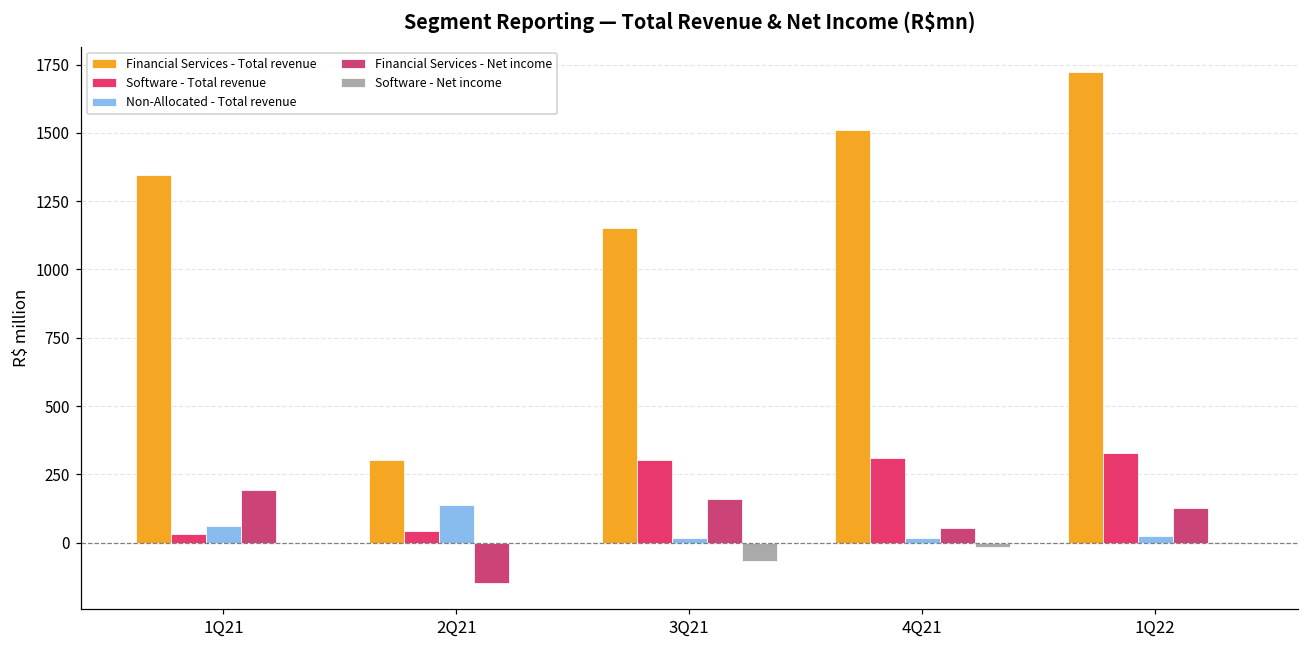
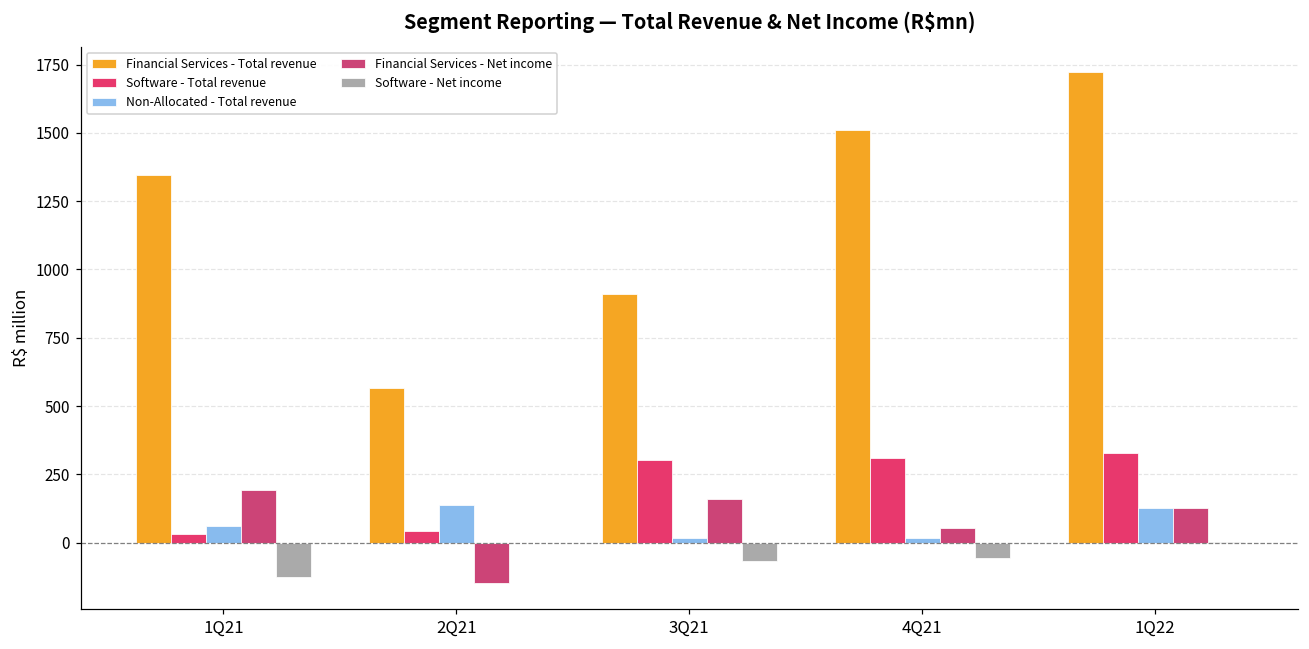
Software - Net income, 1Q21: 0 -> -120
Financial Services - Total revenue, 2Q21: 300 -> 560
Financial Services - Total revenue, 3Q21: 1150 -> 910
Software - Net income, 4Q21: -20 -> -60
Non-Allocated - Total revenue, 1Q22: 20 -> 130
